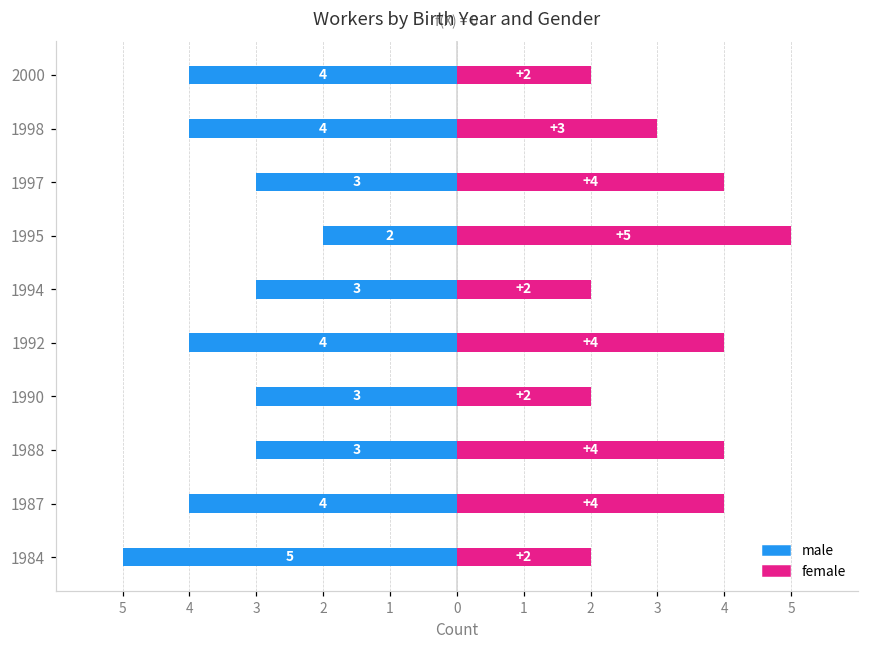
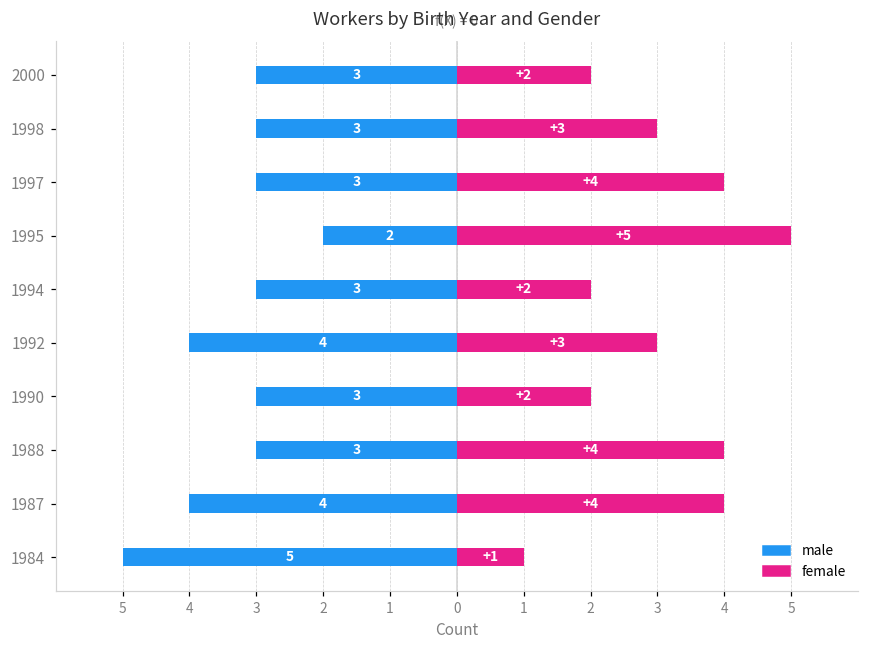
male, 2000: 4 -> 3
male, 1998: 4 -> 3
female, 1992: +4 -> +3
female, 1984: +2 -> +1
